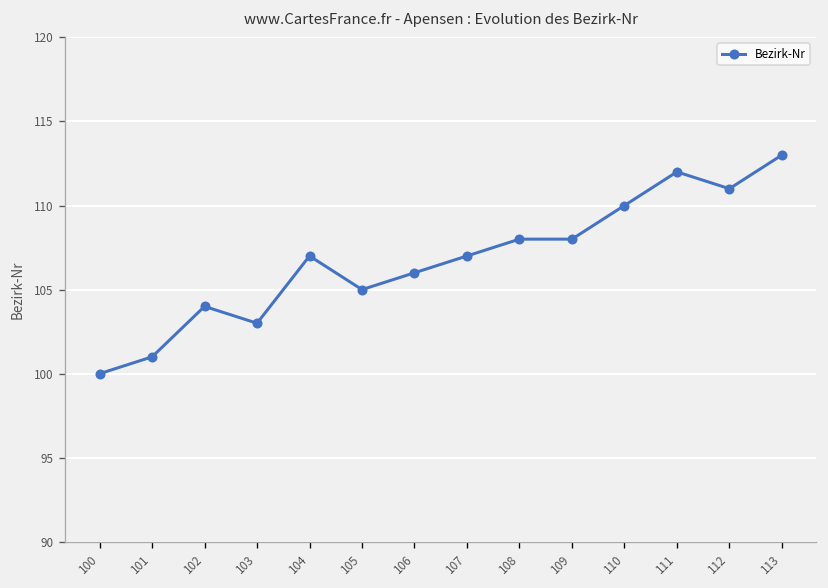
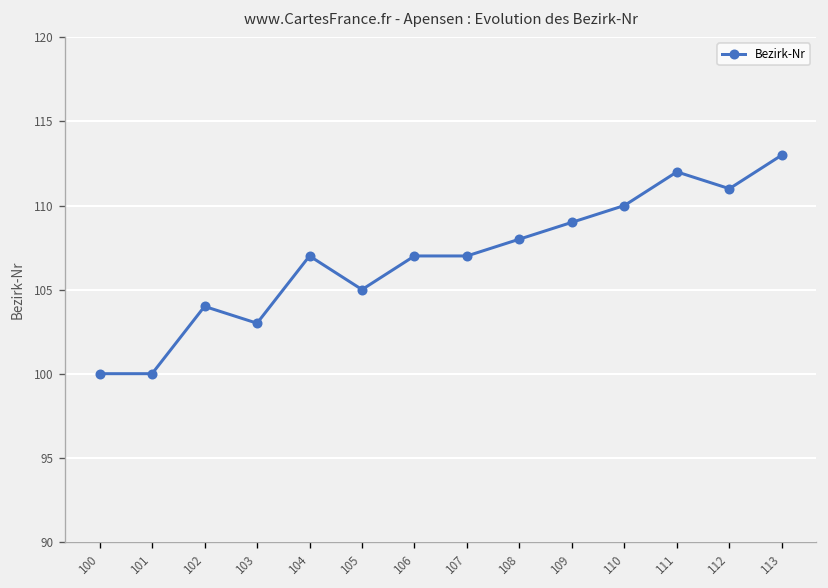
101: 101 -> 100
106: 106 -> 107
109: 108 -> 109
